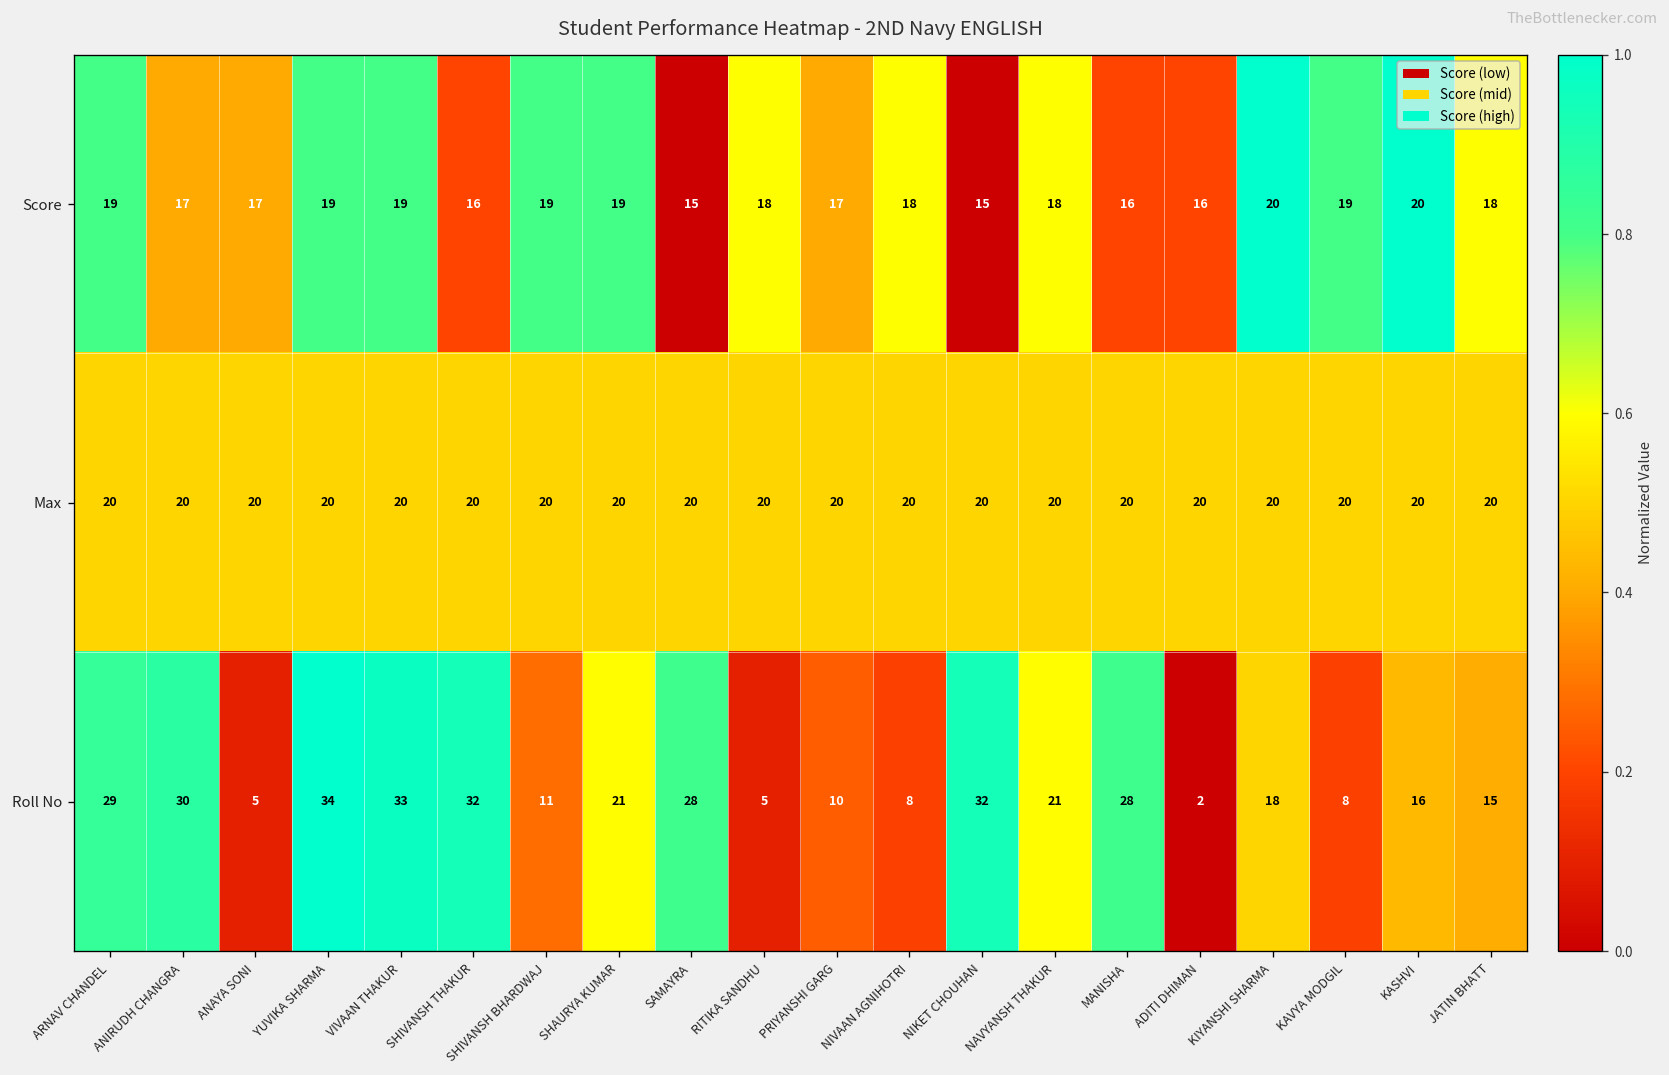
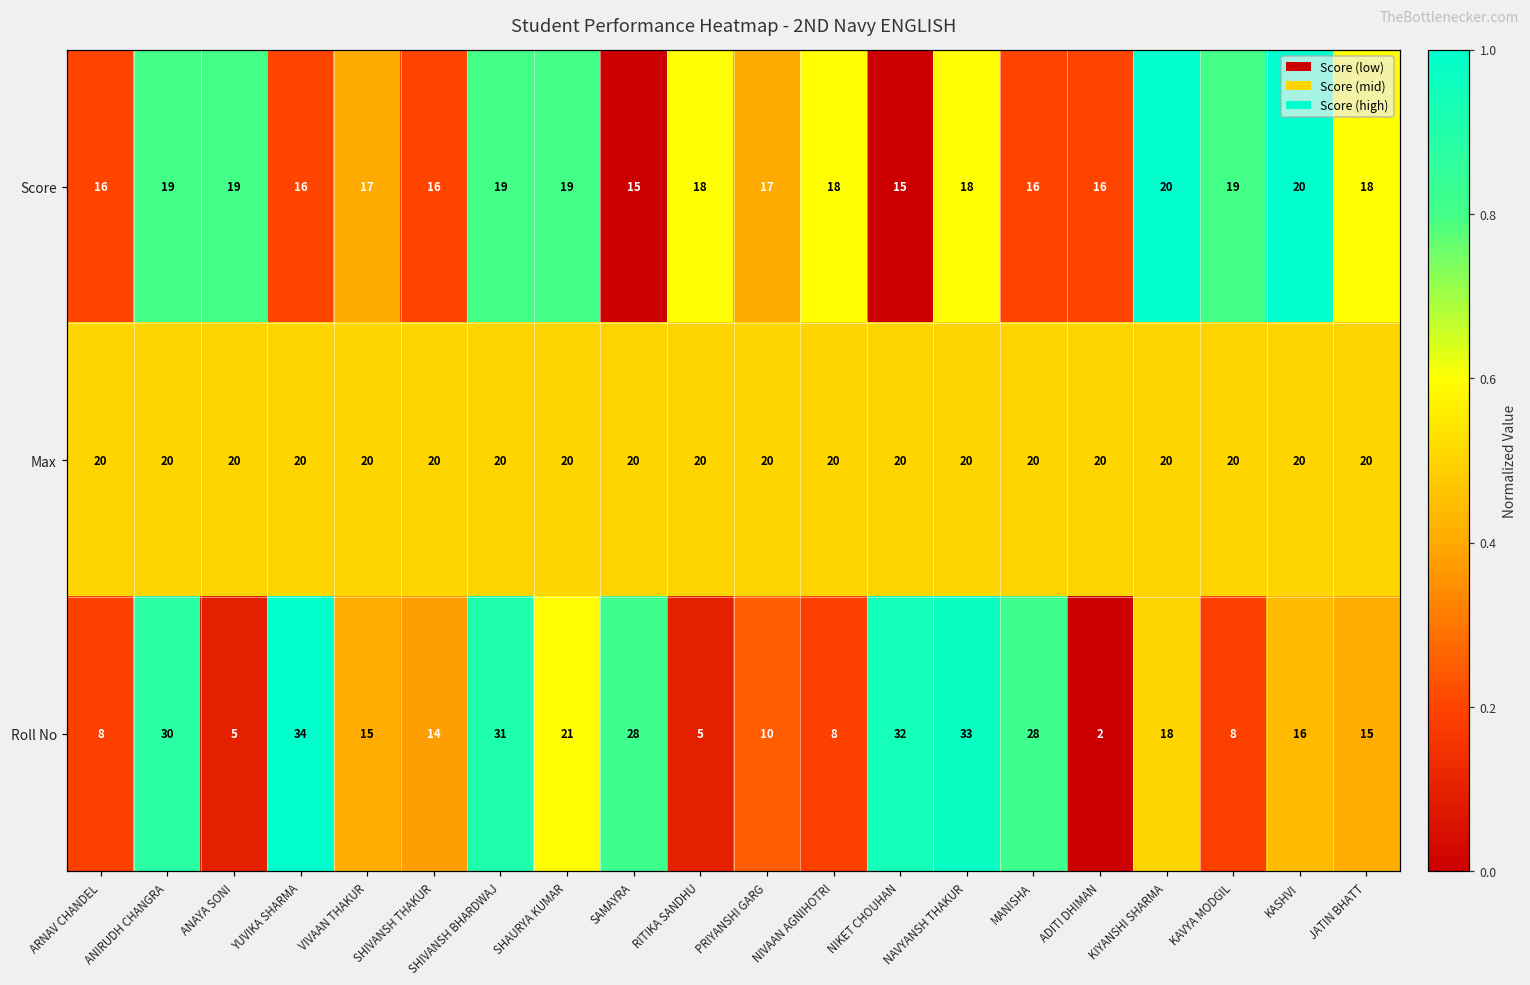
Score, ARNAV CHANDEL: 19 -> 16
Score, ANIRUDH CHANGRA: 17 -> 19
Score, ANAYA SONI: 17 -> 19
Score, YUVIKA SHARMA: 19 -> 16
Score, VIVAAN THAKUR: 19 -> 17
Roll No, ARNAV CHANDEL: 29 -> 8
Roll No, VIVAAN THAKUR: 33 -> 15
Roll No, SHIVANSH THAKUR: 32 -> 14
Roll No, SHIVANSH BHARDWAJ: 11 -> 31
Roll No, NAVYANSH THAKUR: 21 -> 33
